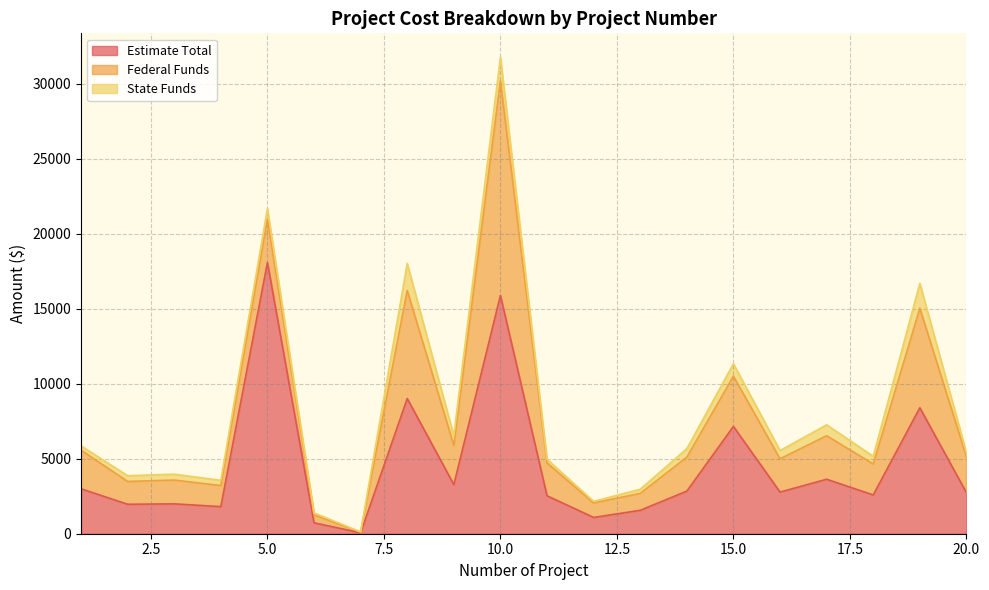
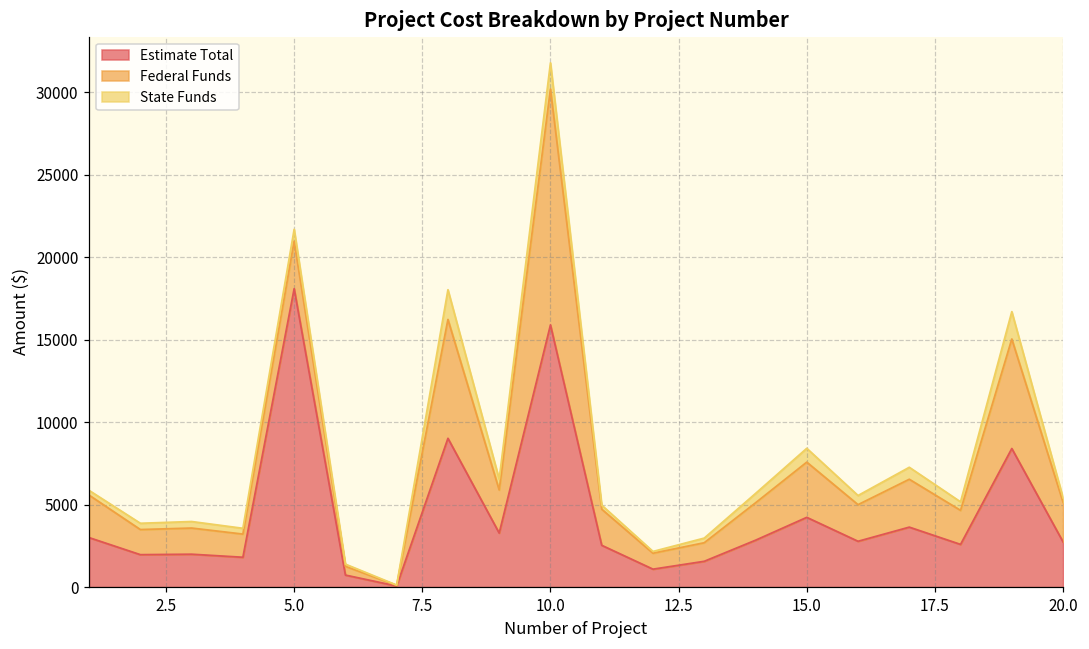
Estimate Total, 15.0: 7200 -> 4200
